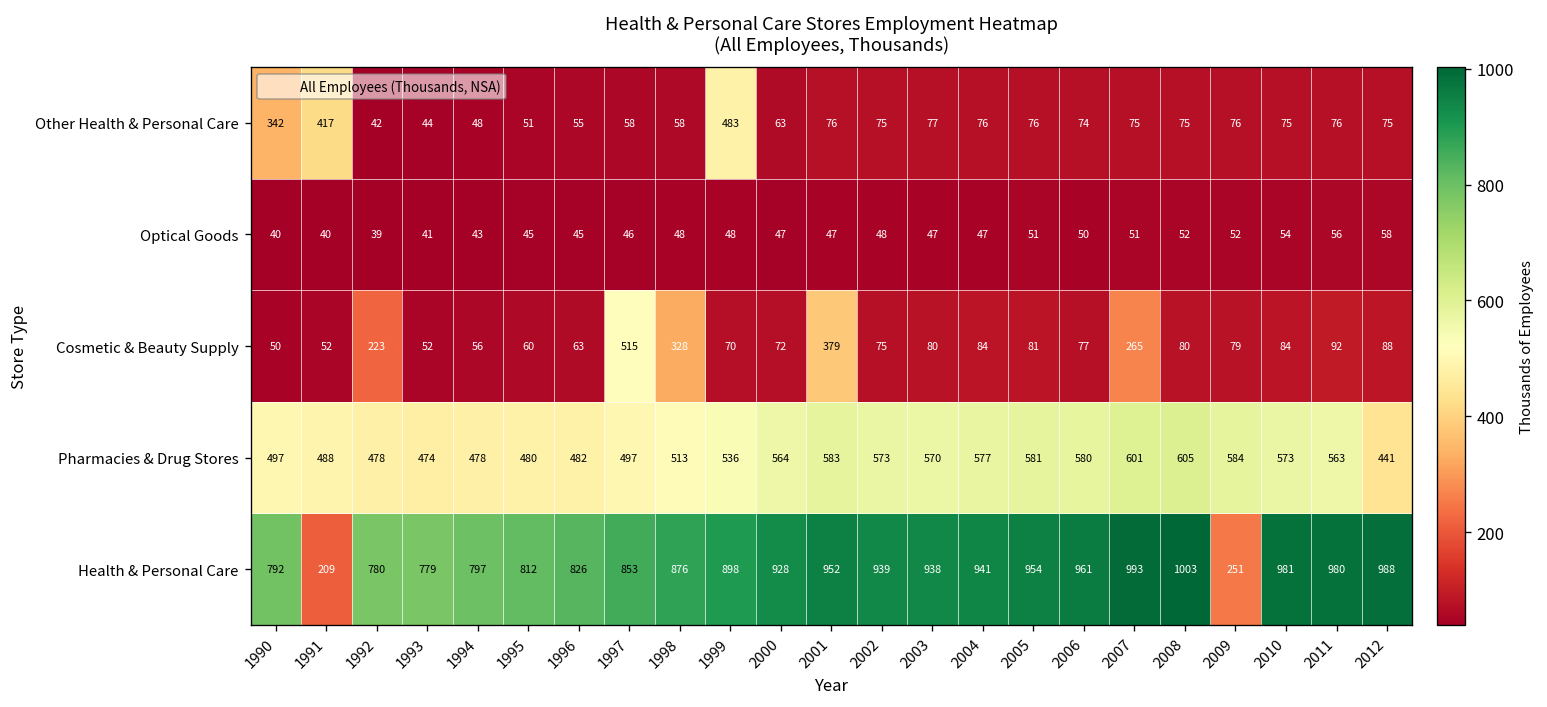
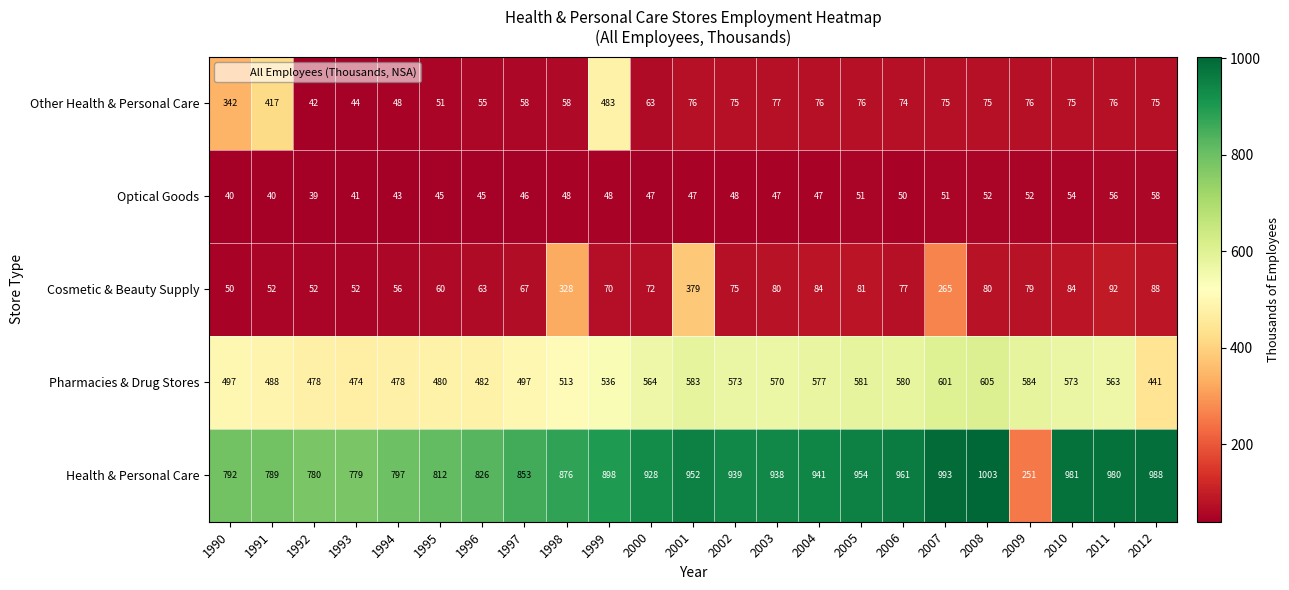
Cosmetic & Beauty Supply, 1992: 223 -> 52
Cosmetic & Beauty Supply, 1997: 515 -> 67
Health & Personal Care, 1991: 209 -> 789
